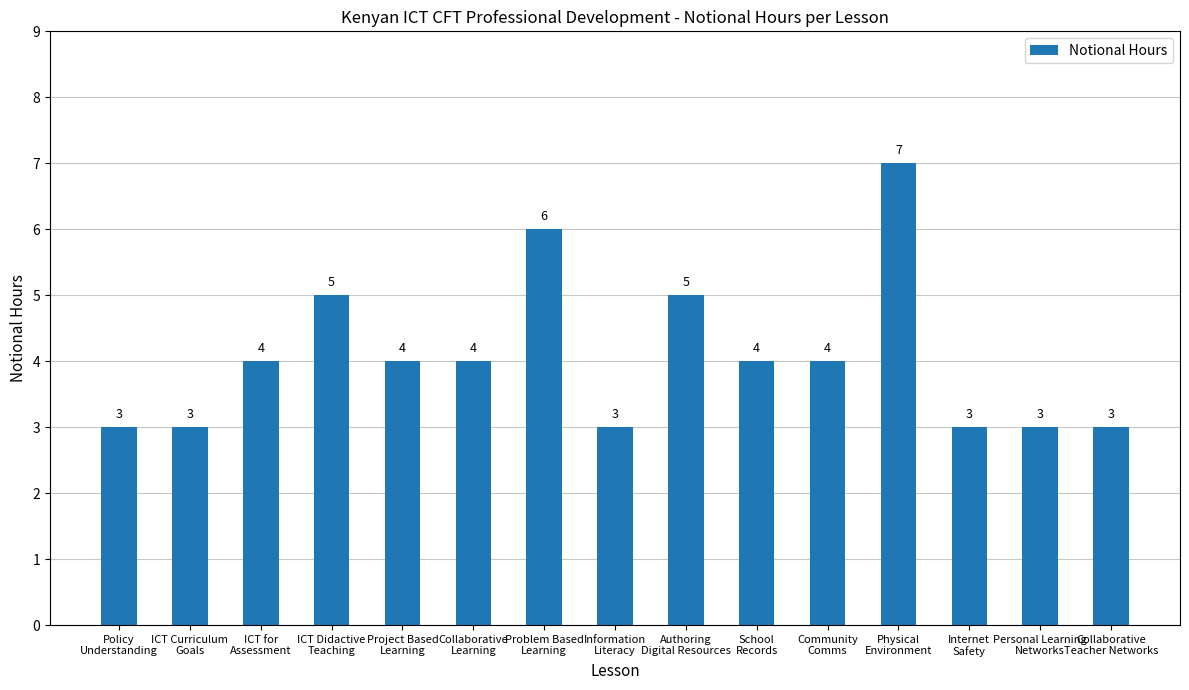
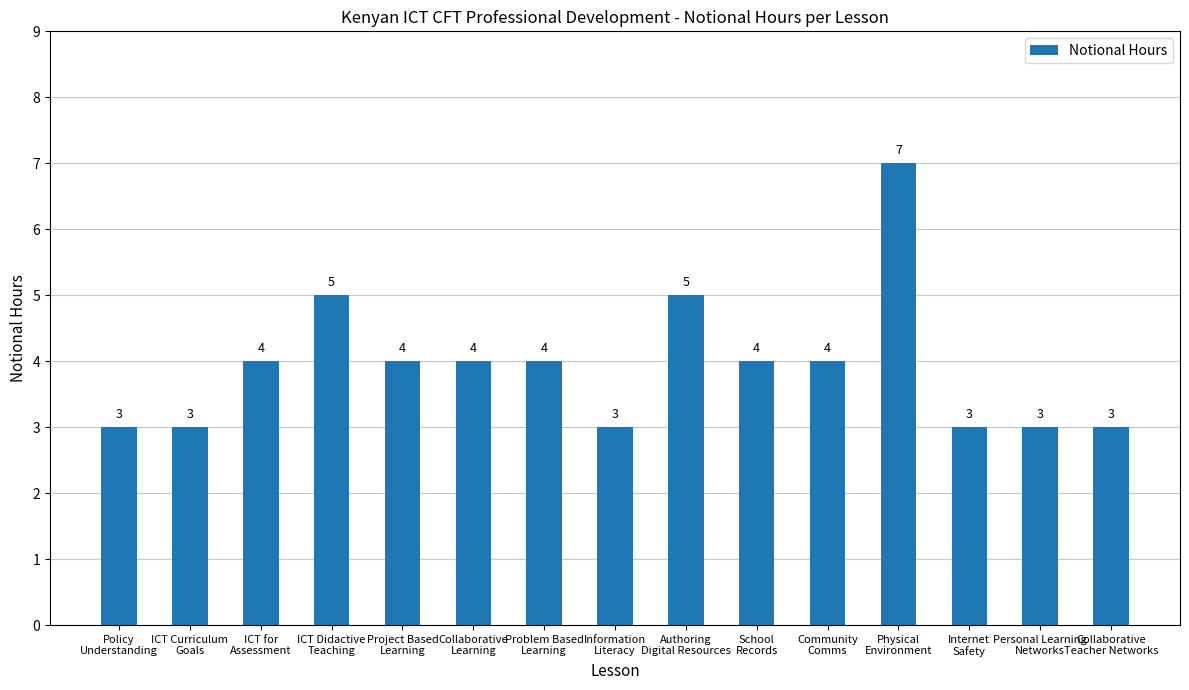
Problem Based Learning: 6 -> 4
